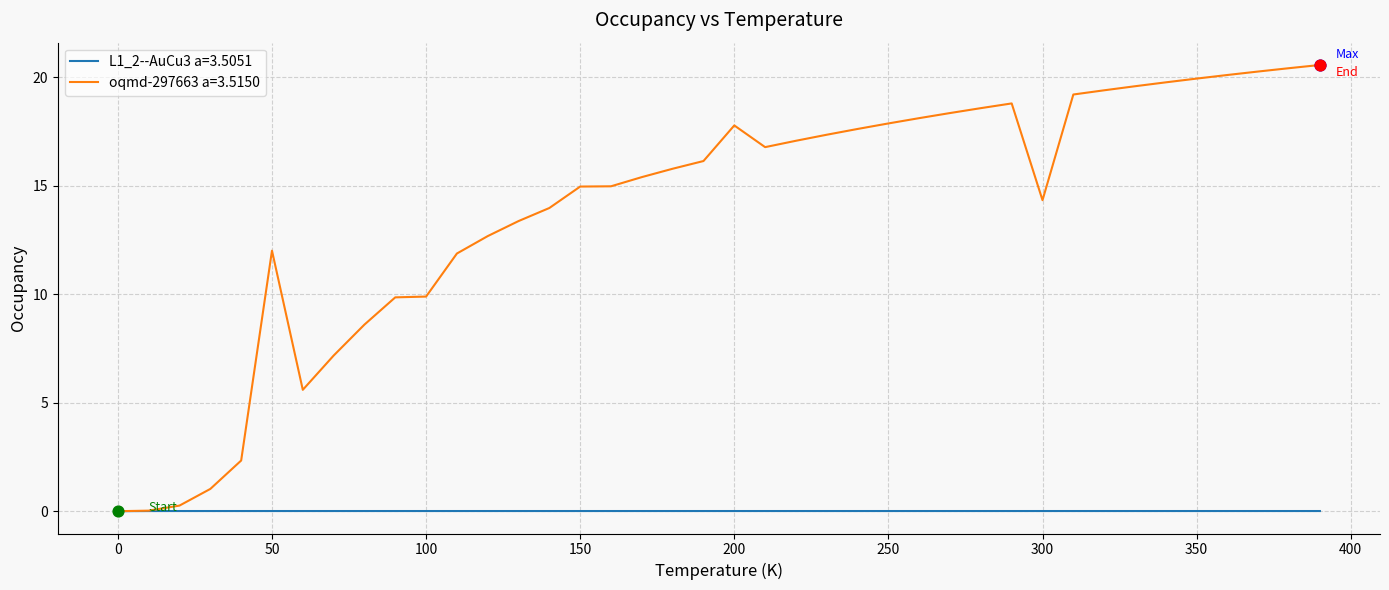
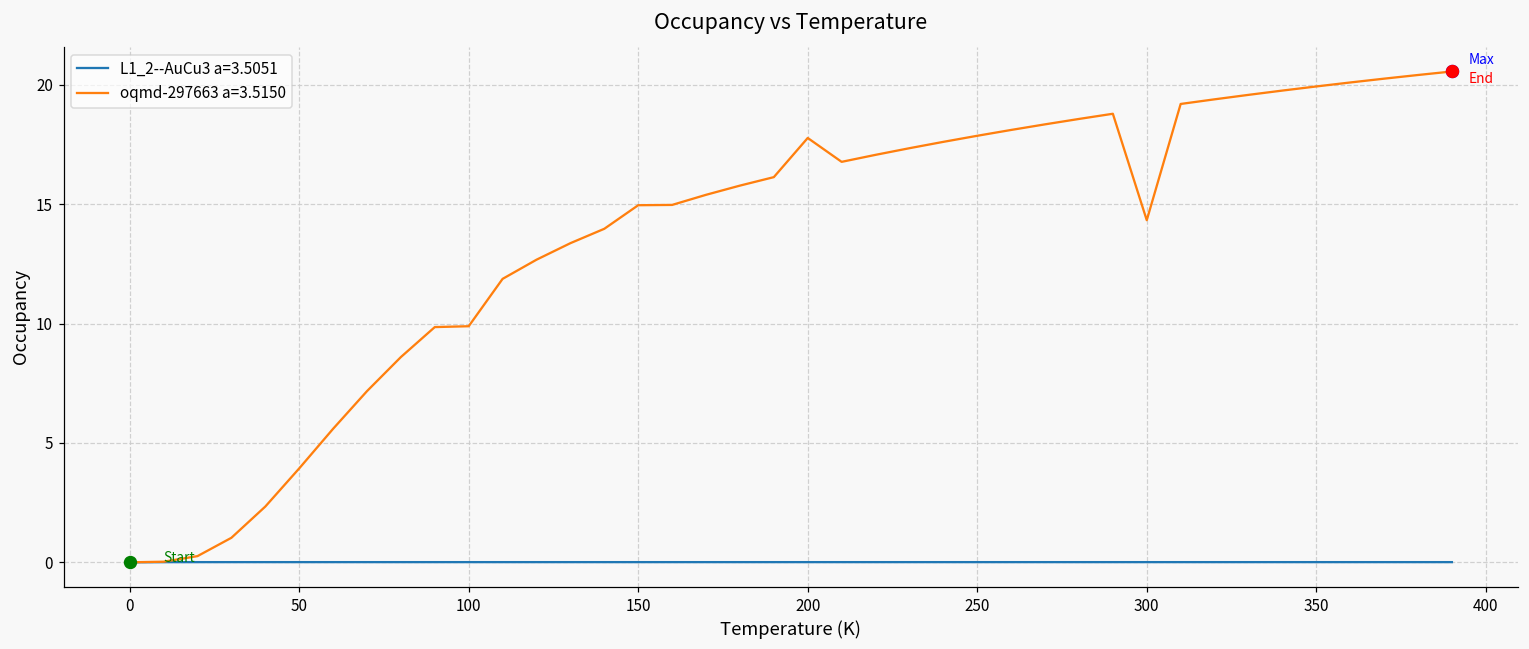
oqmd-297663 a=3.5150, 50: 12.0 -> 3.9
